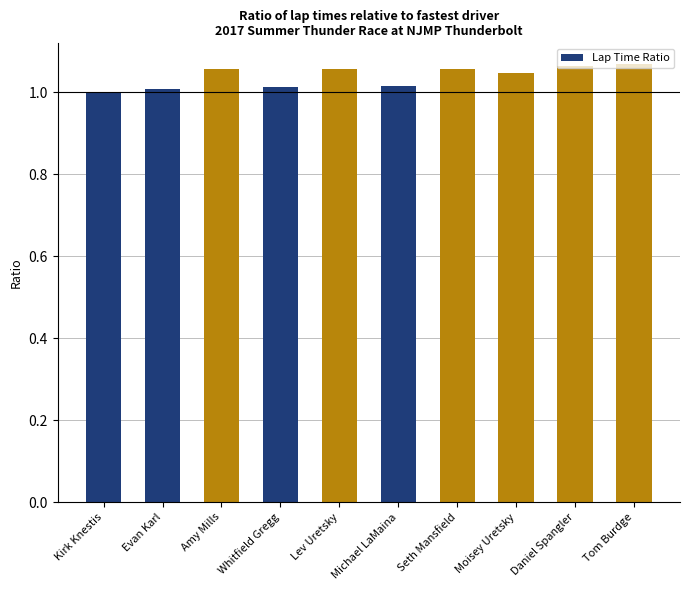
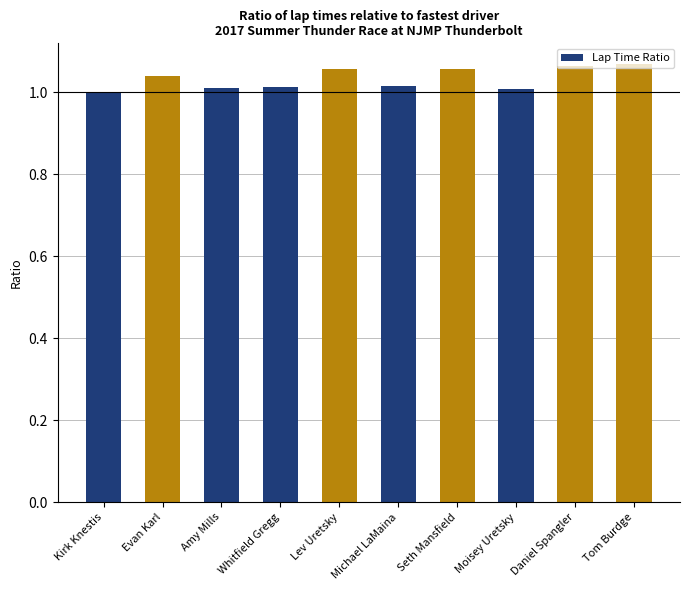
Evan Karl: 1.01 -> 1.04
Amy Mills: 1.06 -> 1.01
Moisey Uretsky: 1.05 -> 1.01
